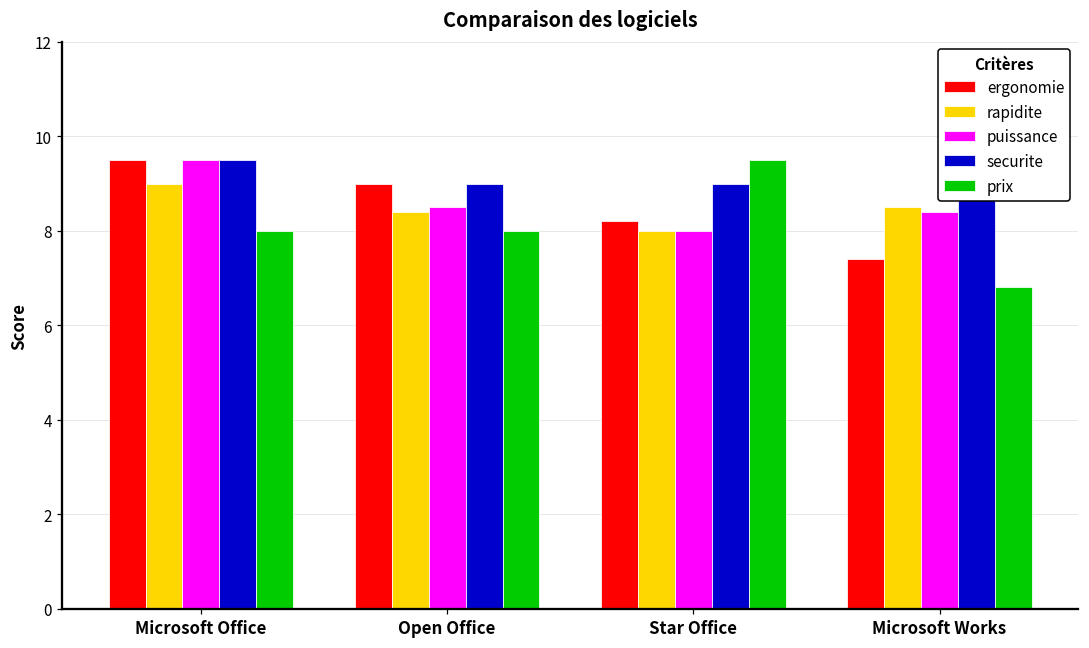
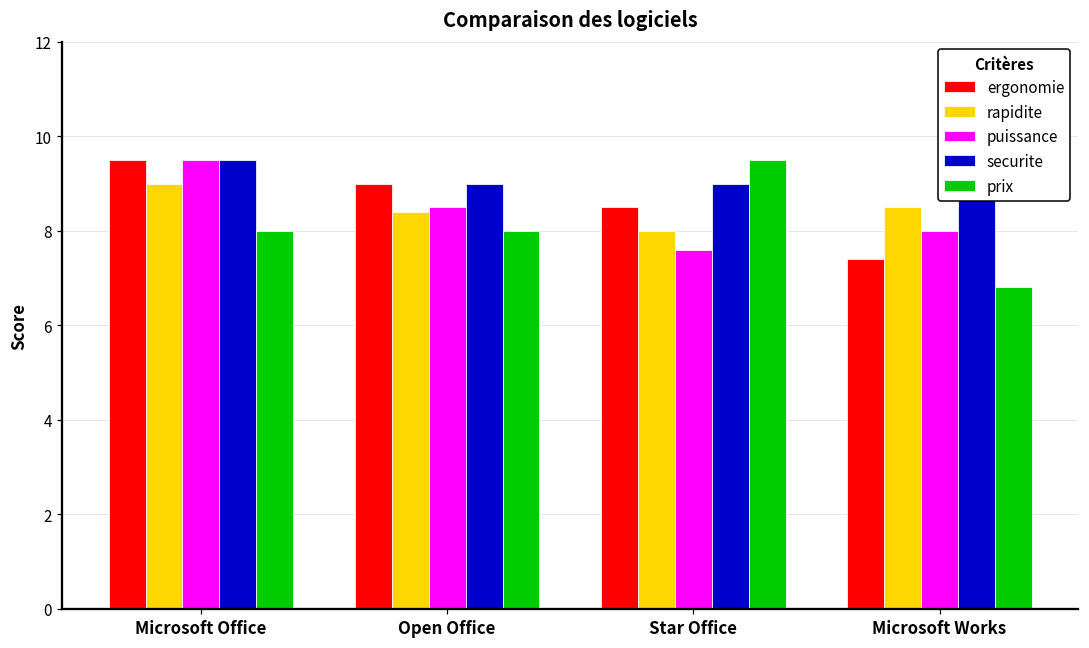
ergonomie, Star Office: 8.2 -> 8.5
puissance, Star Office: 8.0 -> 7.6
puissance, Microsoft Works: 8.4 -> 8.0
